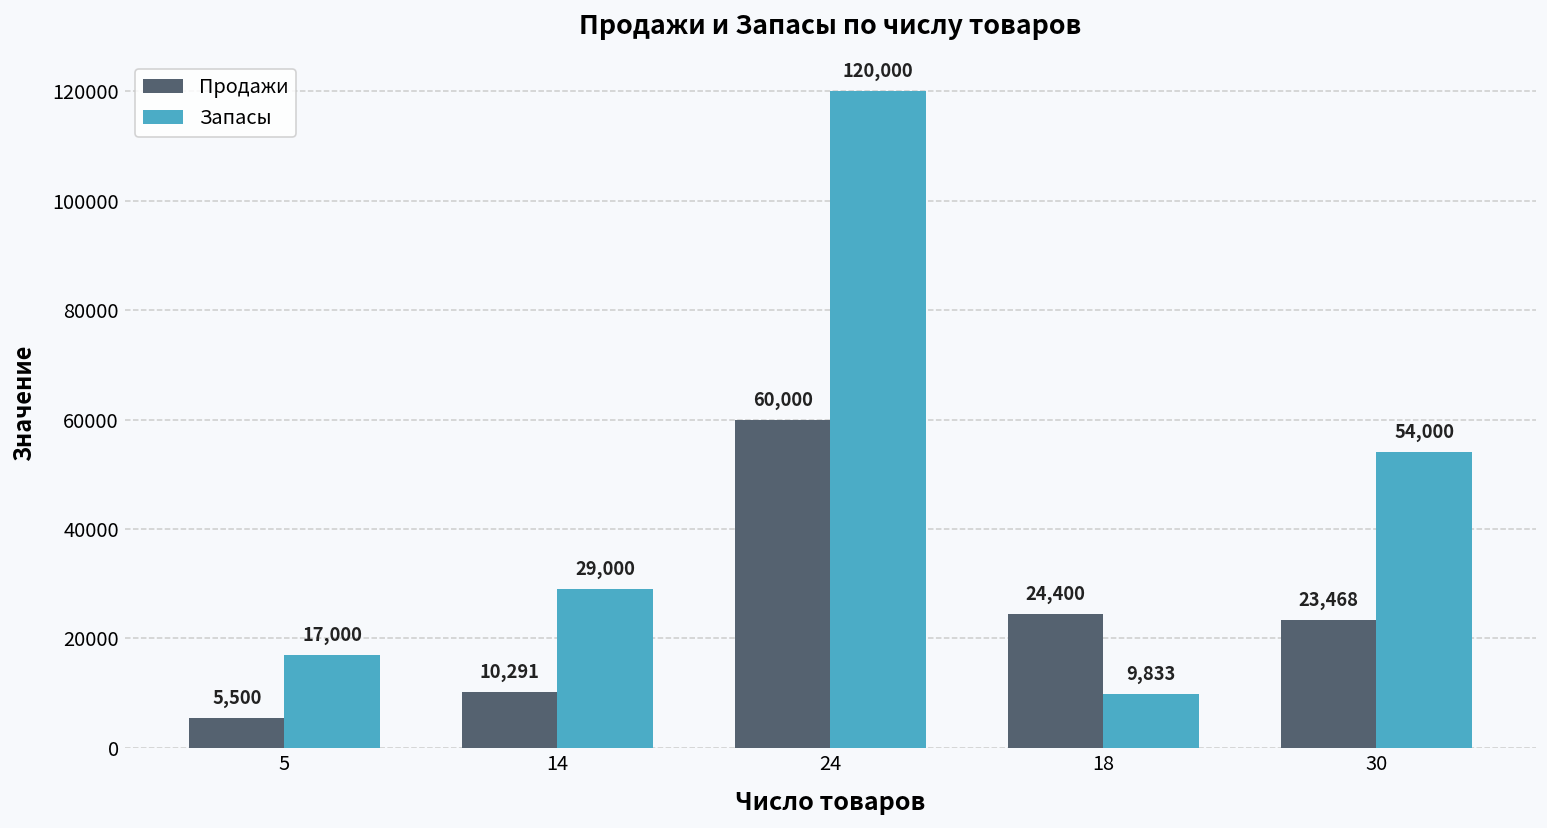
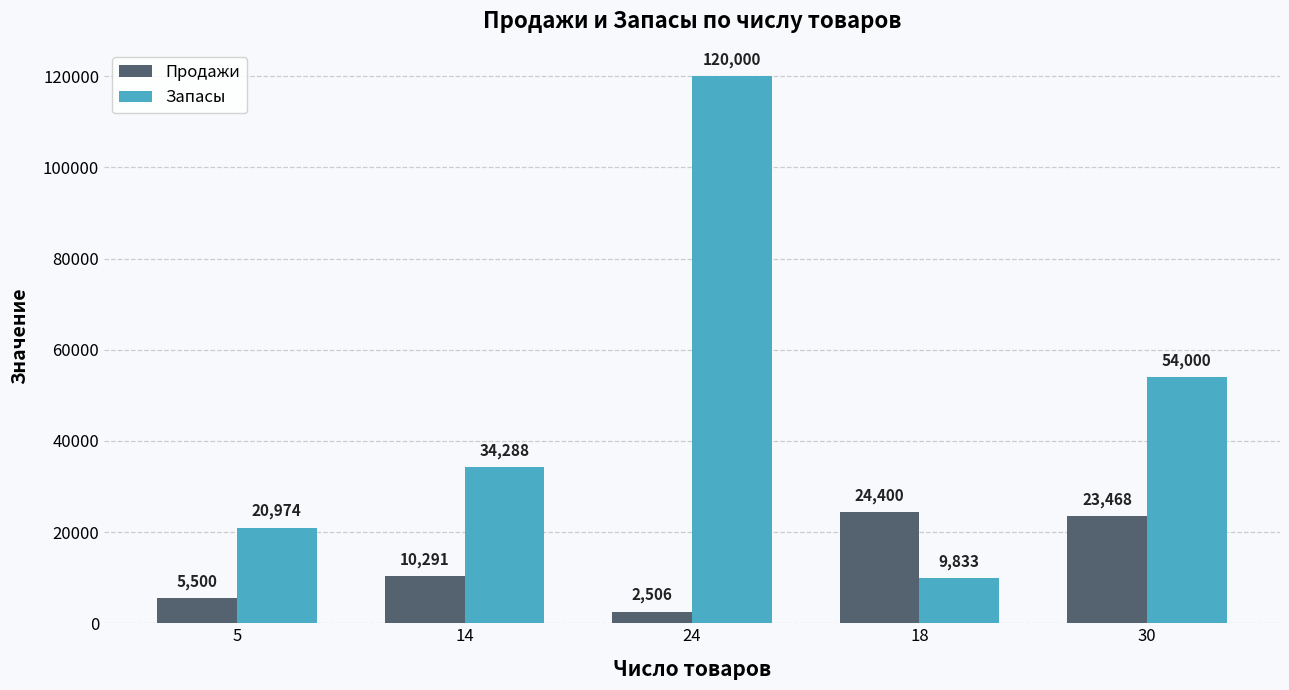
Запасы, 5: 17,000 -> 20,974
Запасы, 14: 29,000 -> 34,288
Продажи, 24: 60,000 -> 2,506
